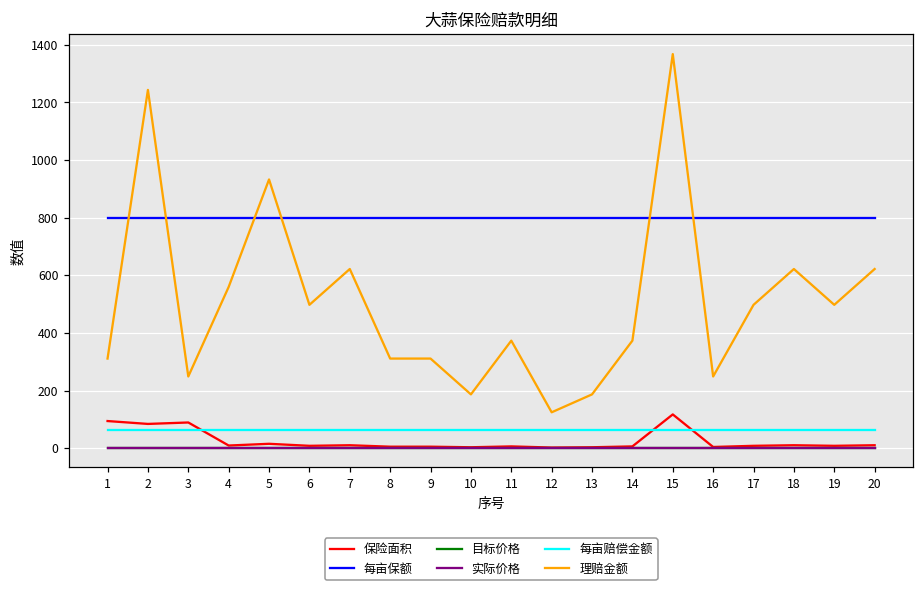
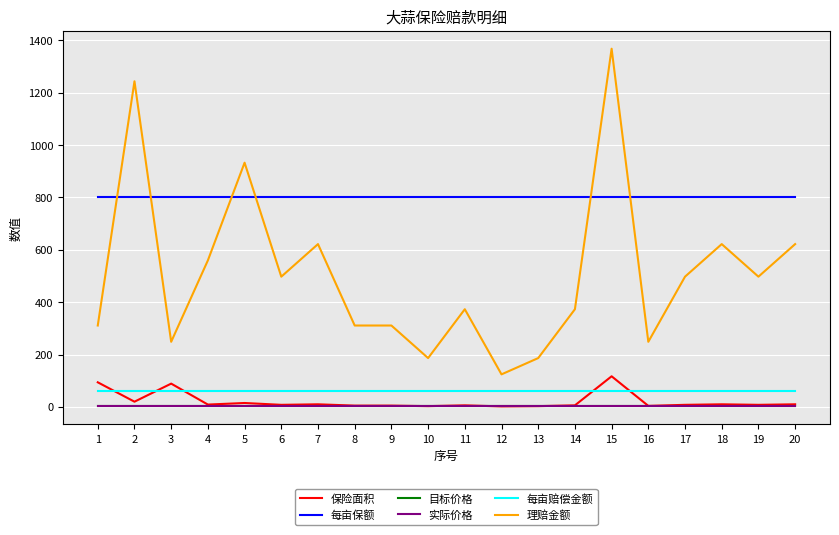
保险面积, 2: 80 -> 20
